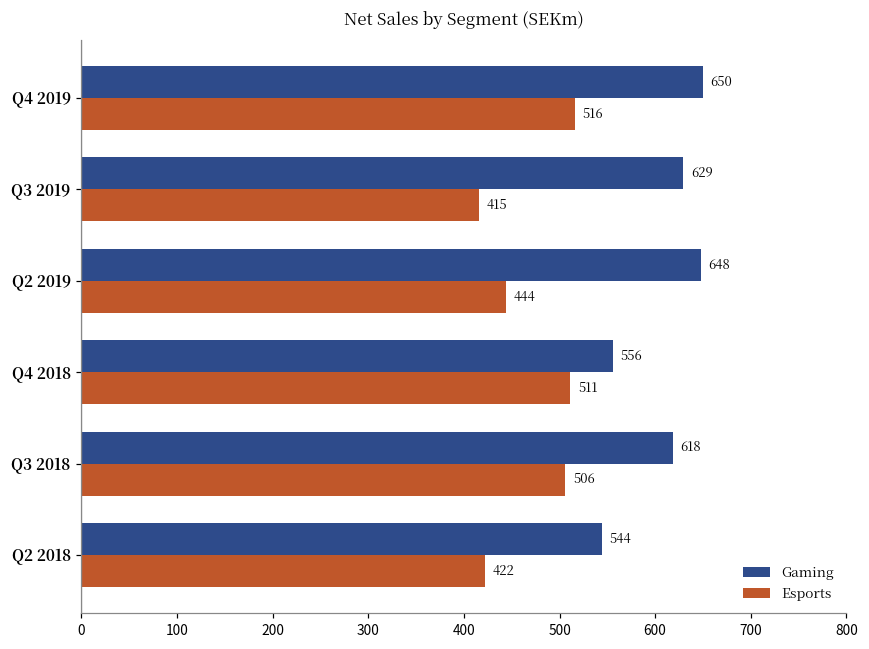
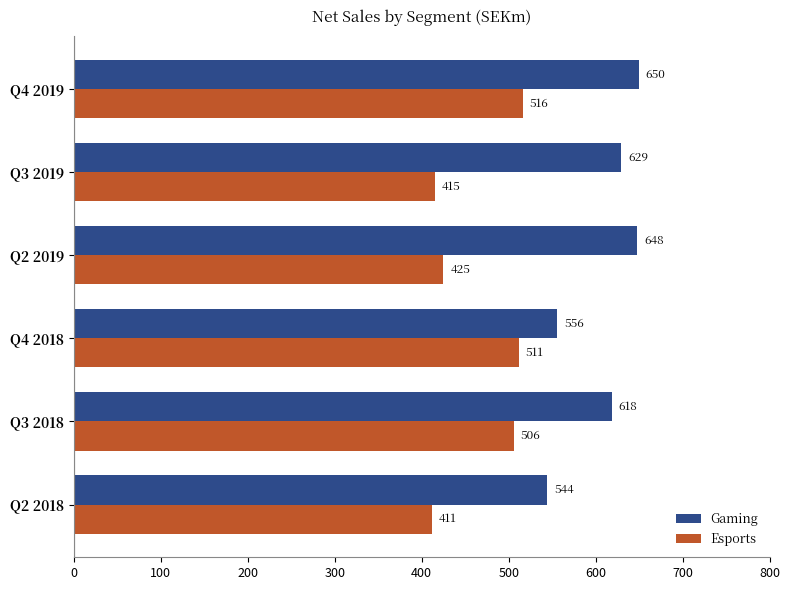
Esports, Q2 2019: 444 -> 425
Esports, Q2 2018: 422 -> 411
